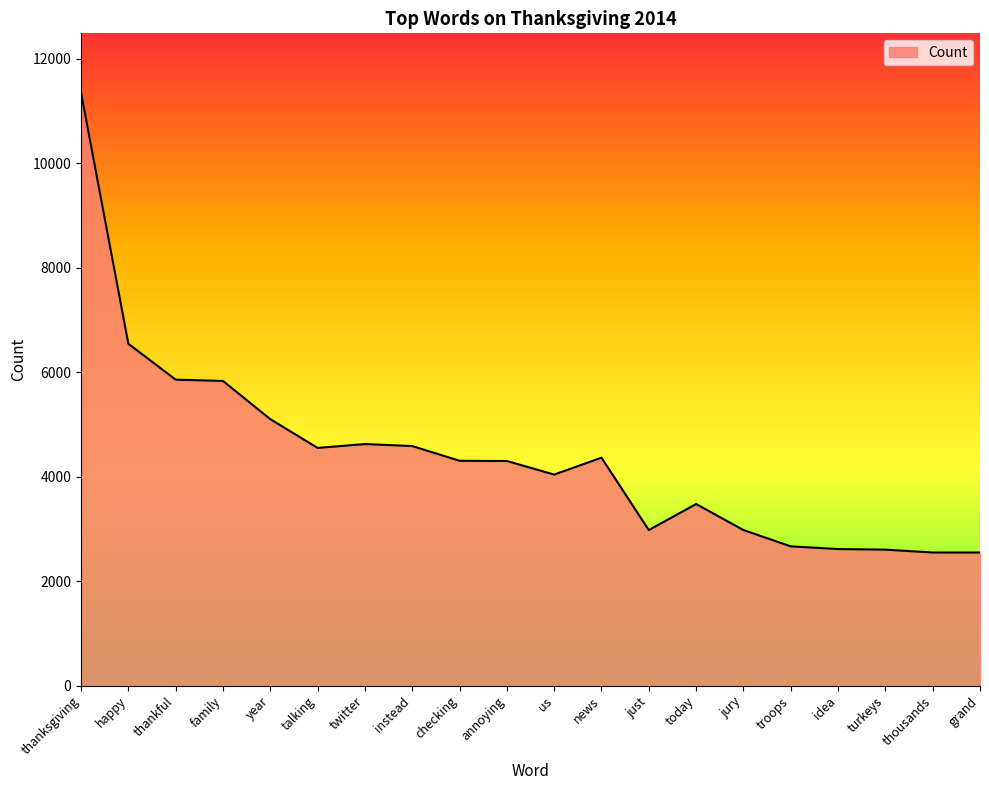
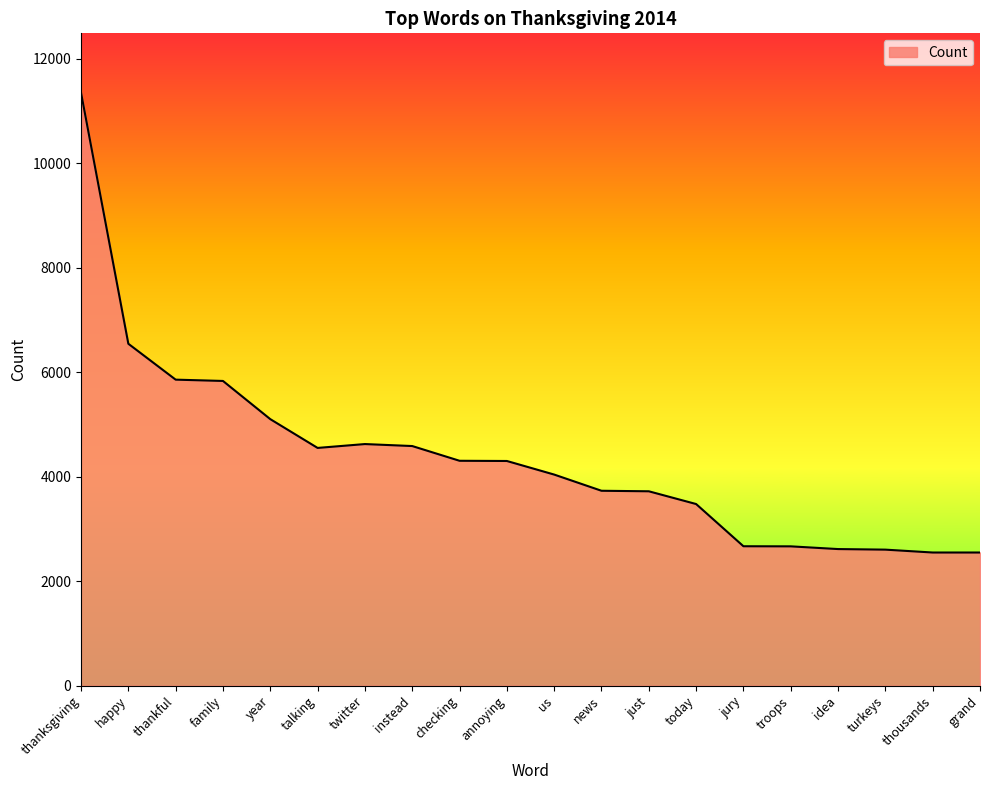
news: 4400 -> 3700
just: 3000 -> 3700
jury: 3000 -> 2700
